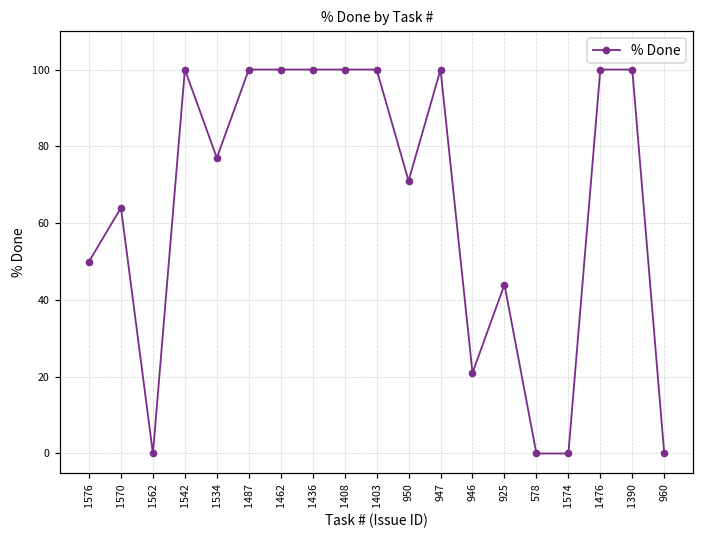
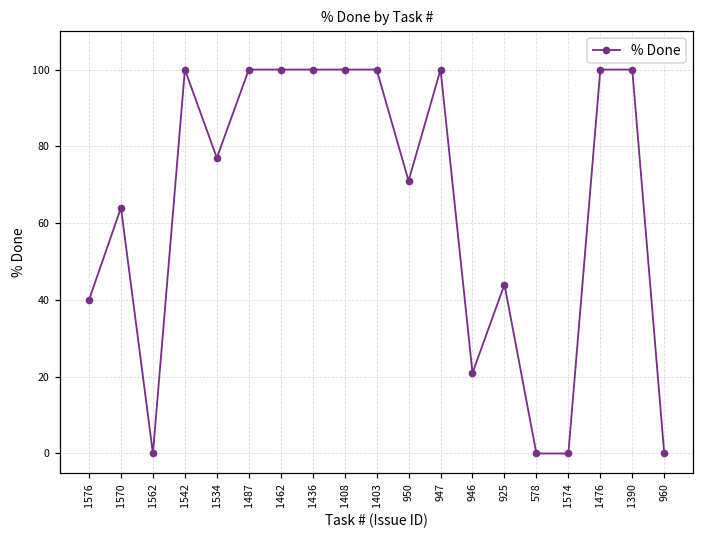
1576: 50 -> 40
